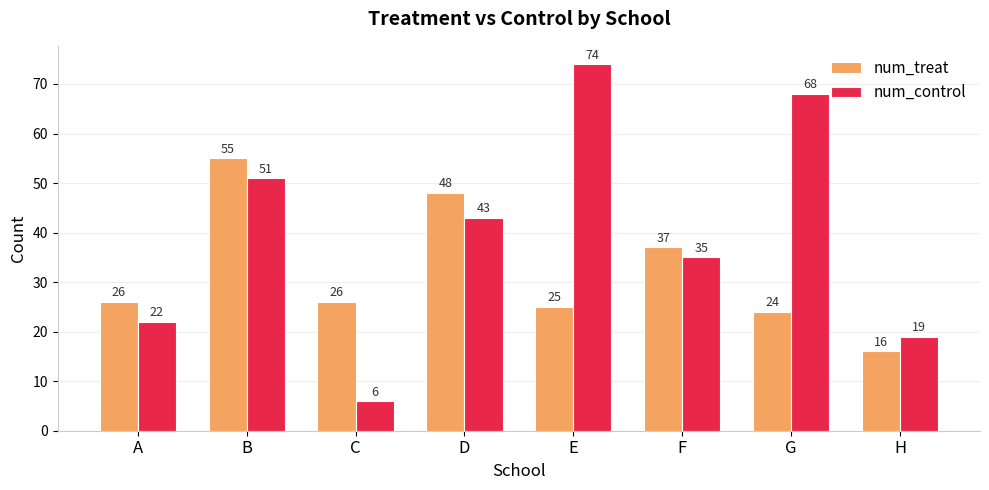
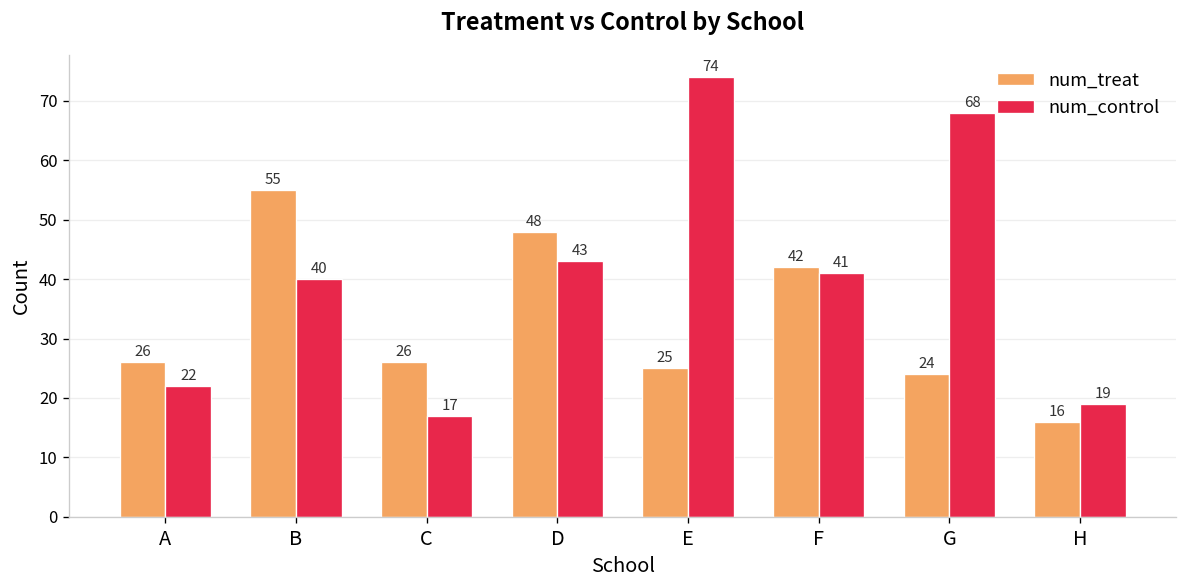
num_control, B: 51 -> 40
num_control, C: 6 -> 17
num_treat, F: 37 -> 42
num_control, F: 35 -> 41
